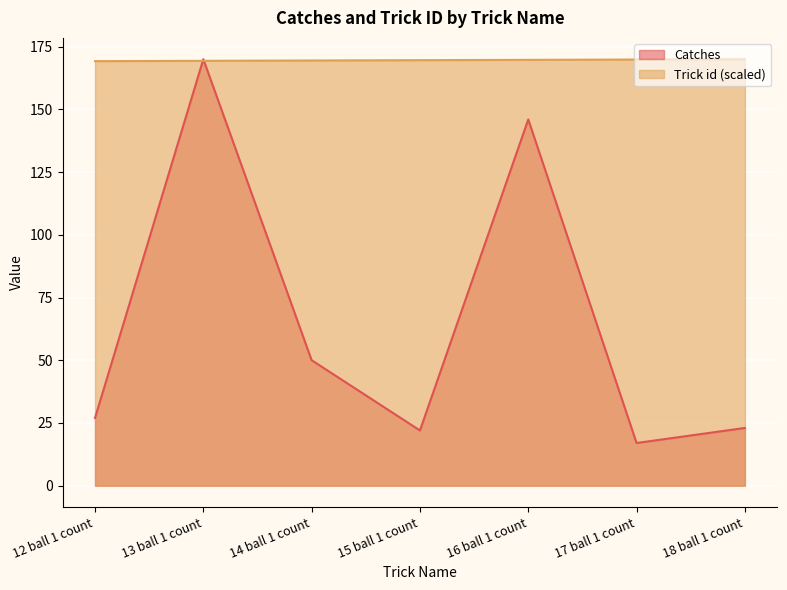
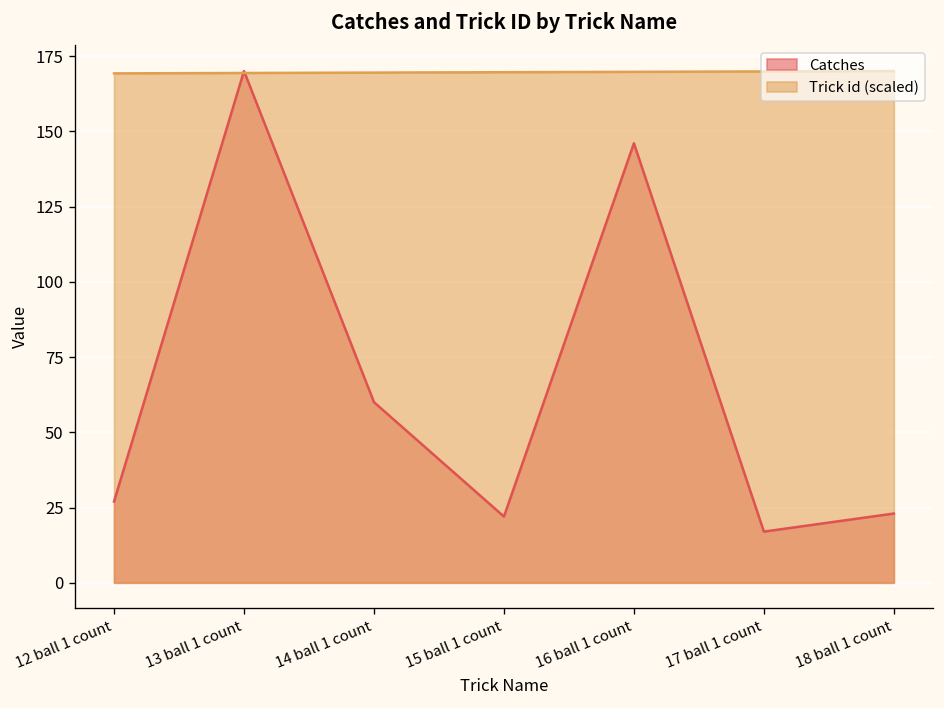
Catches, 14 ball 1 count: 50 -> 60
